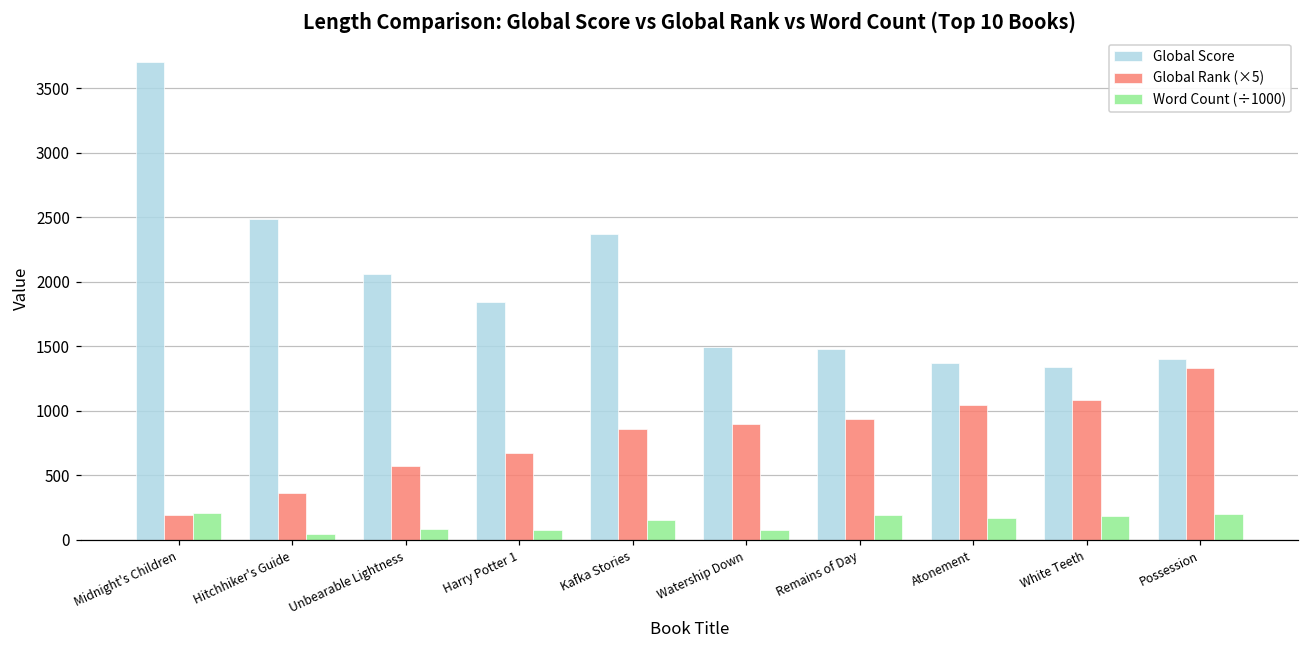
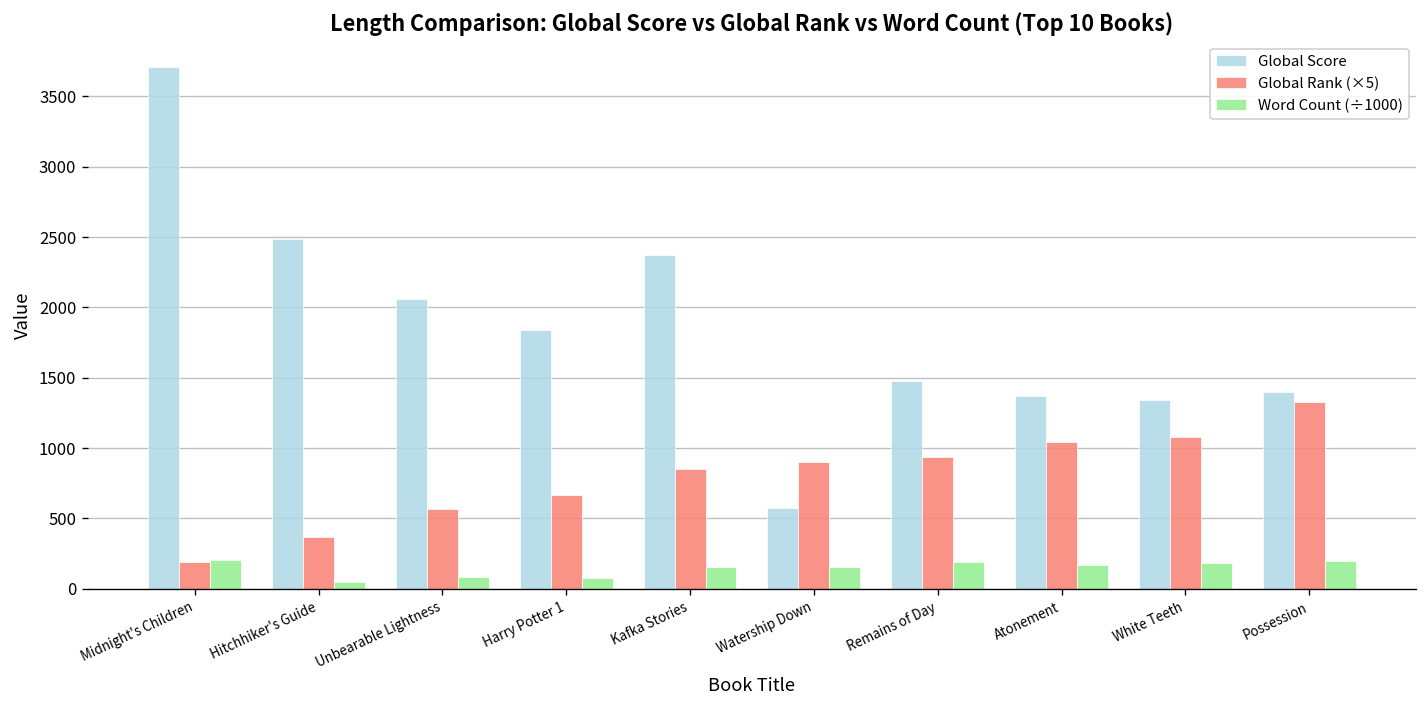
Global Score, Watership Down: 1500 -> 570
Word Count (÷1000), Watership Down: 70 -> 150
